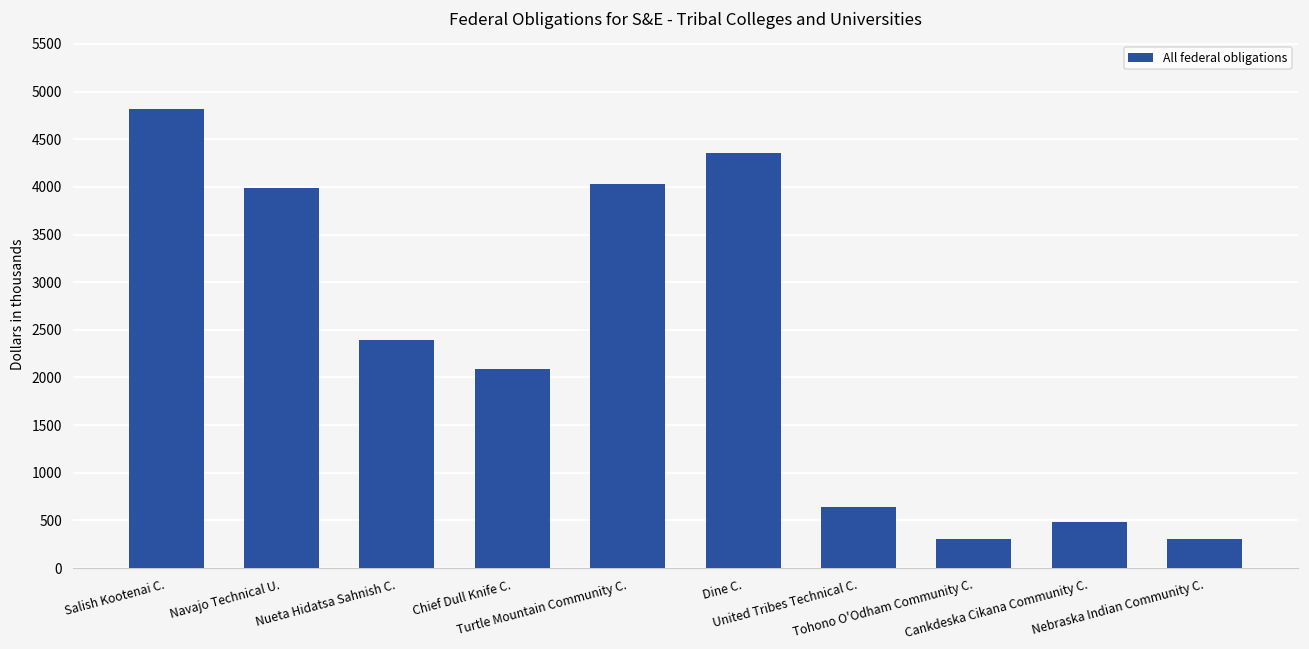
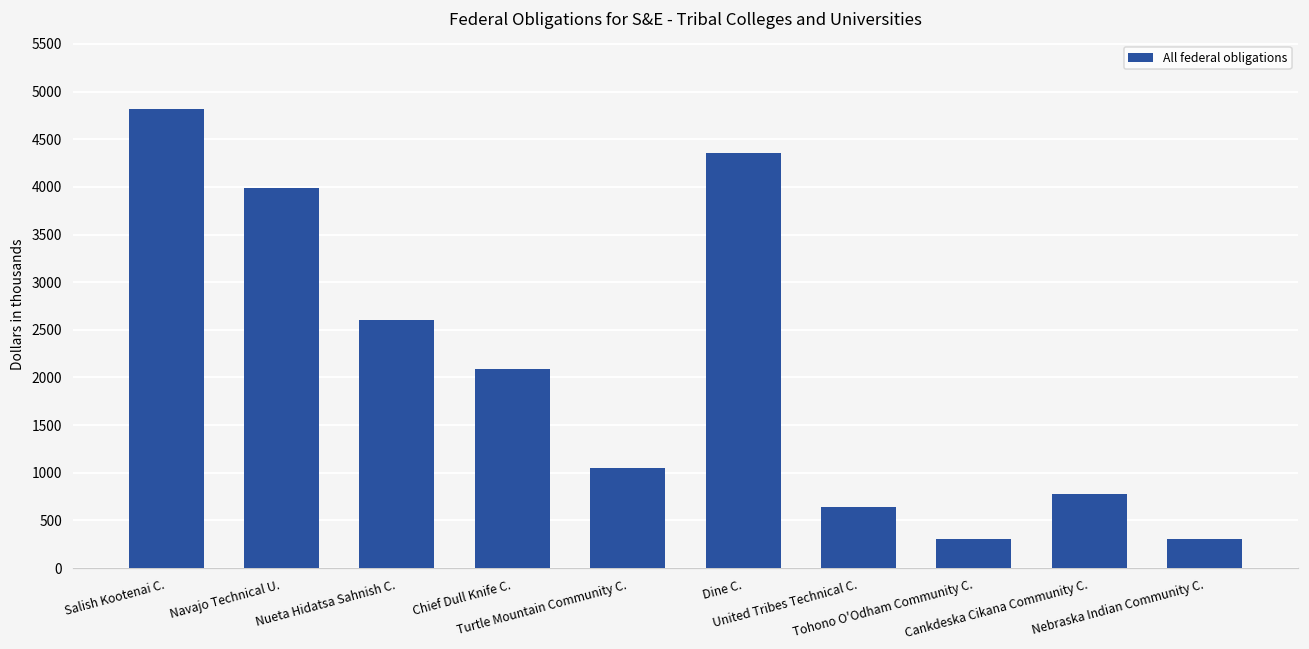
Nueta Hidatsa Sahnish C.: 2400 -> 2600
Turtle Mountain Community C.: 4000 -> 1100
Cankdeska Cikana Community C.: 500 -> 800
